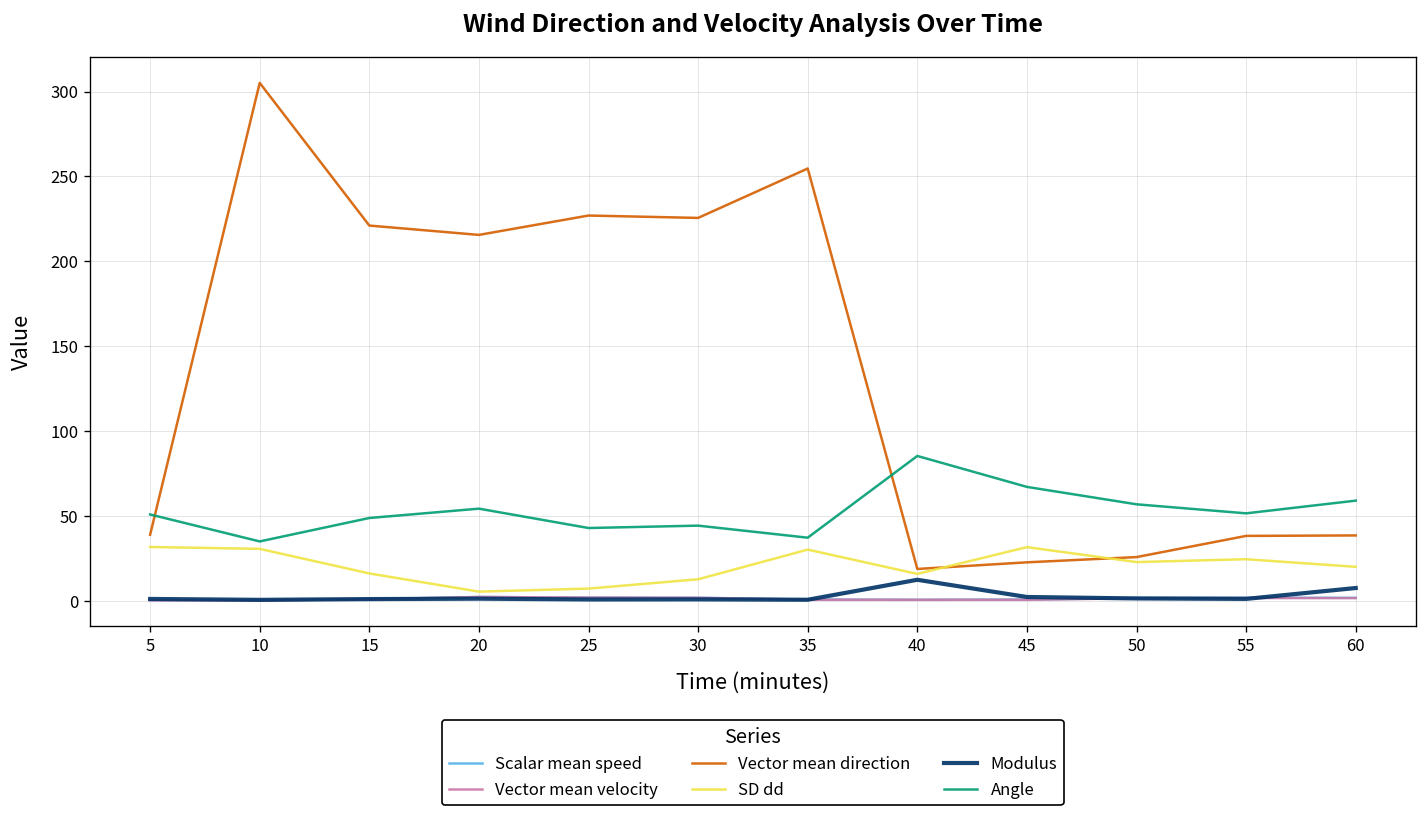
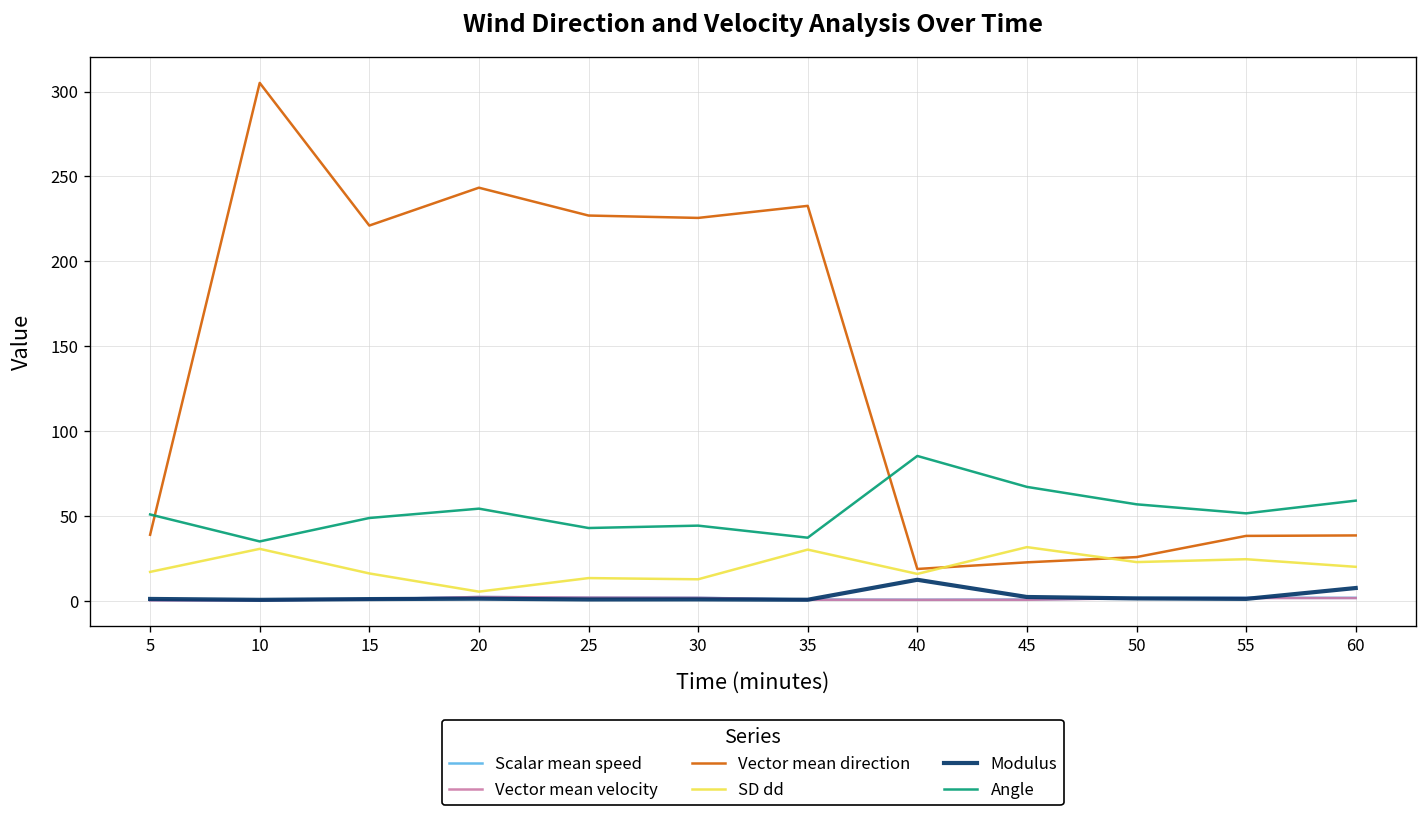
SD dd, 5: 32 -> 17
Vector mean direction, 20: 216 -> 243
SD dd, 25: 7 -> 14
Vector mean direction, 35: 255 -> 233
